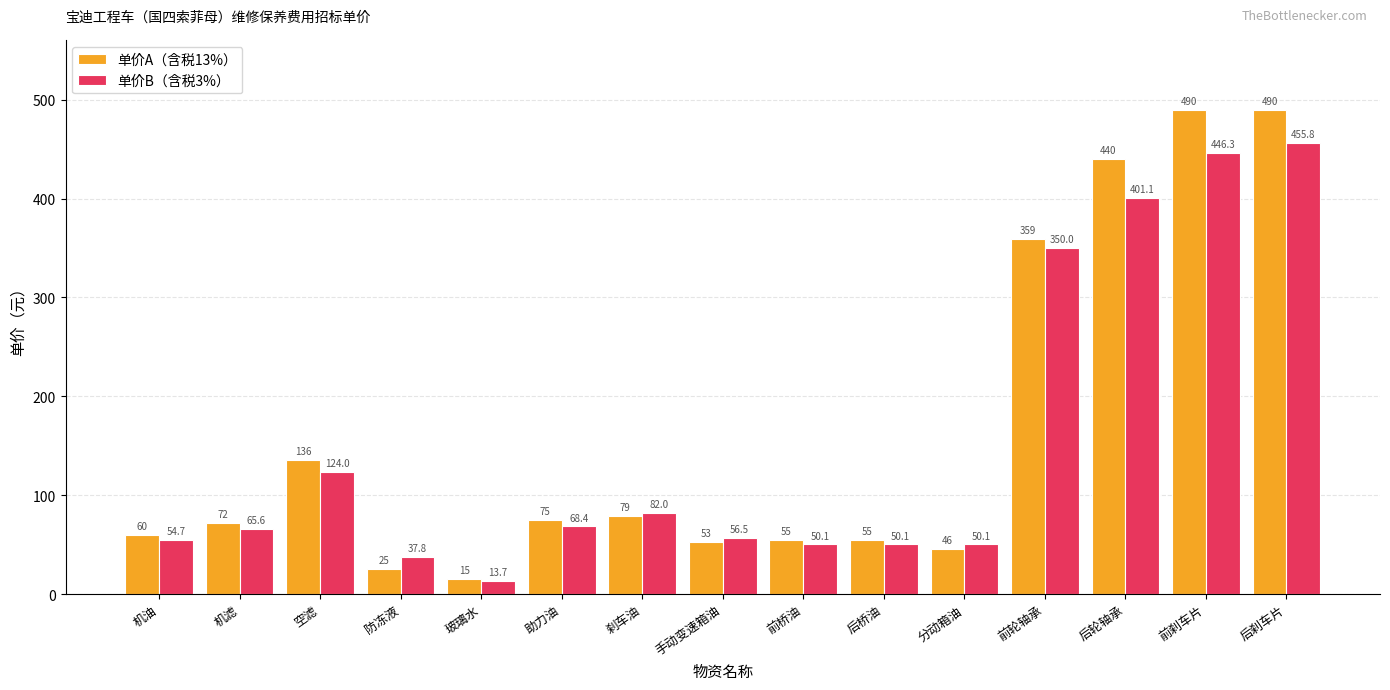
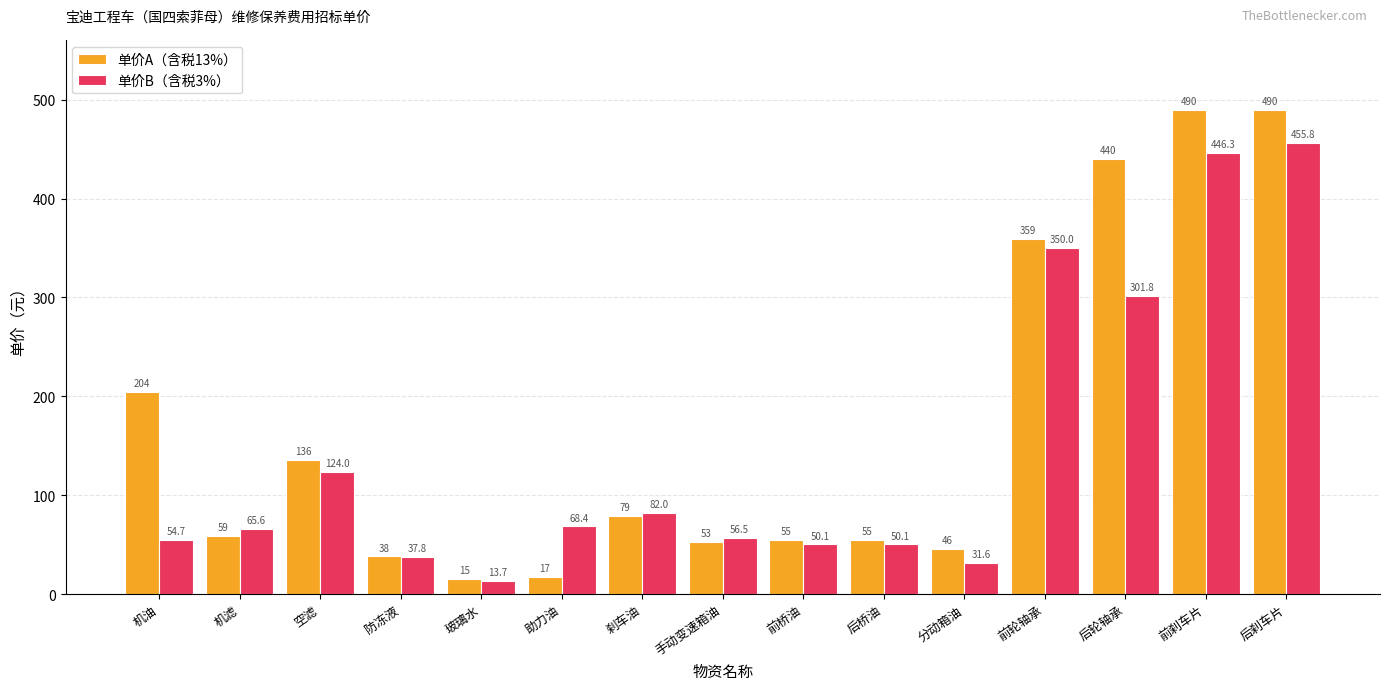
单价A（含税13%）, 机油: 60 -> 204
单价A（含税13%）, 机滤: 72 -> 59
单价A（含税13%）, 防冻液: 25 -> 38
单价A（含税13%）, 助力油: 75 -> 17
单价B（含税3%）, 分动箱油: 50.1 -> 31.6
单价B（含税3%）, 后轮轴承: 401.1 -> 301.8
